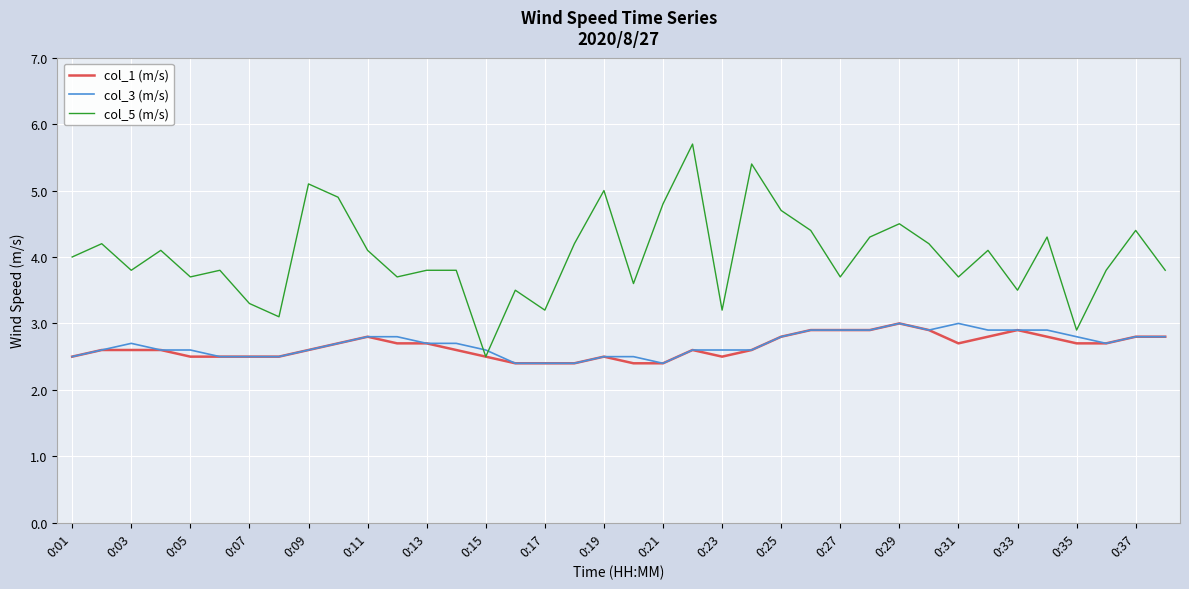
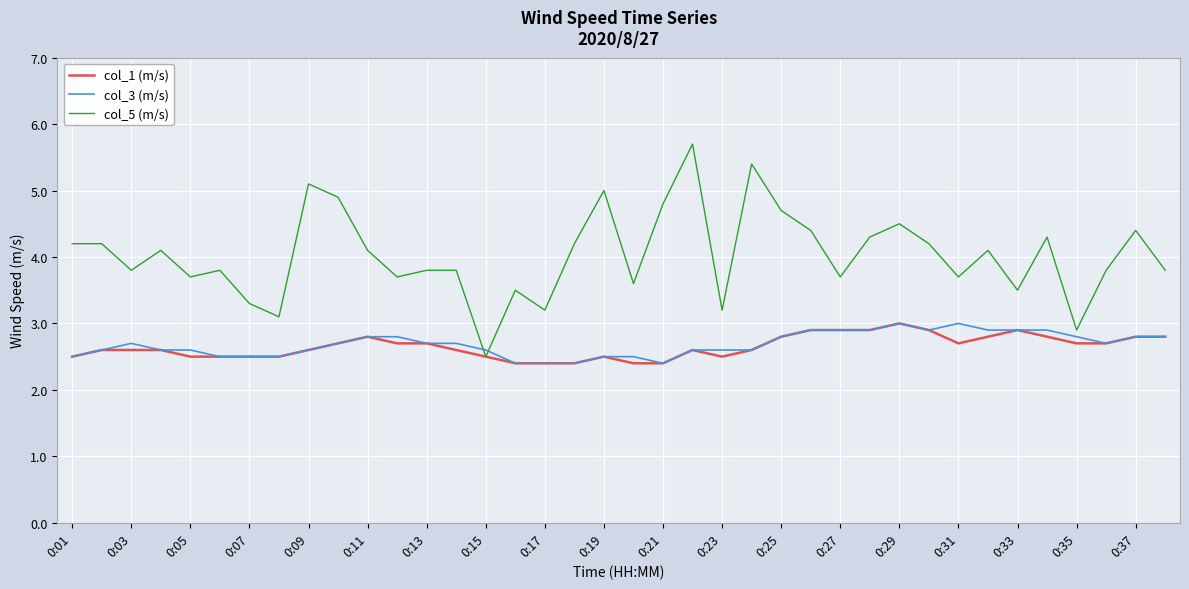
col_5 (m/s), 0:01: 4.0 -> 4.2
